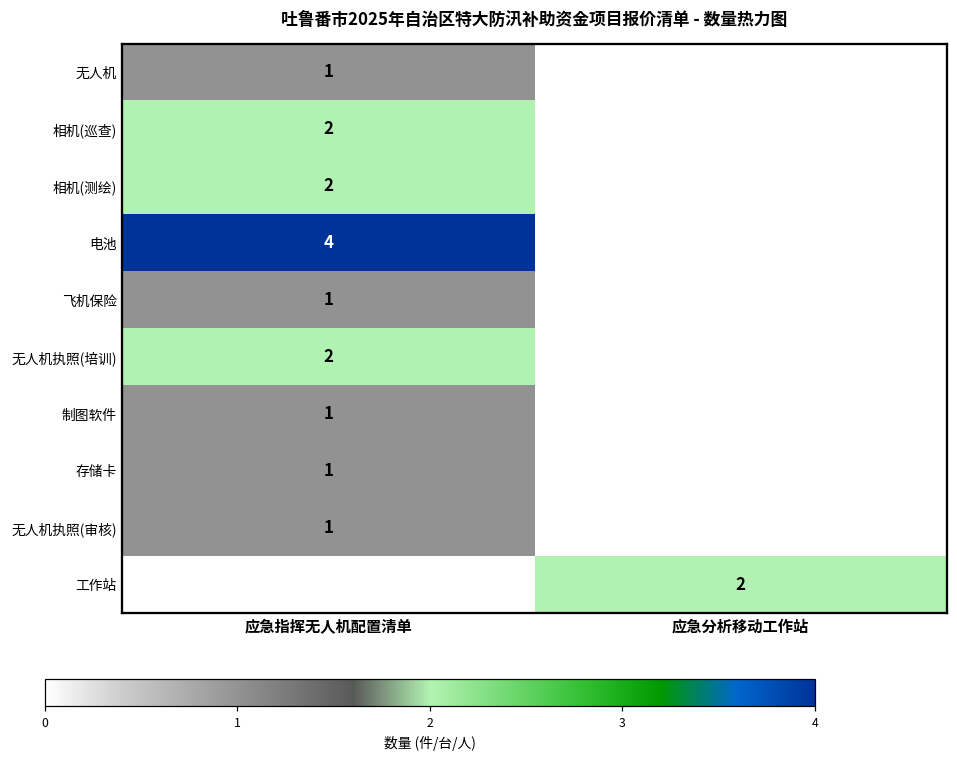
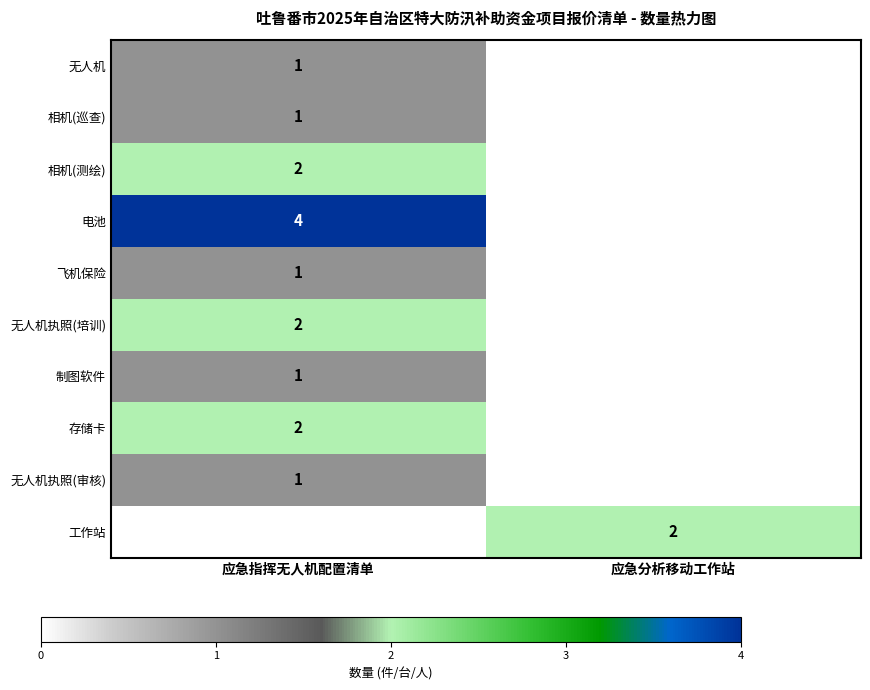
相机(巡查), 应急指挥无人机配置清单: 2 -> 1
存储卡, 应急指挥无人机配置清单: 1 -> 2
